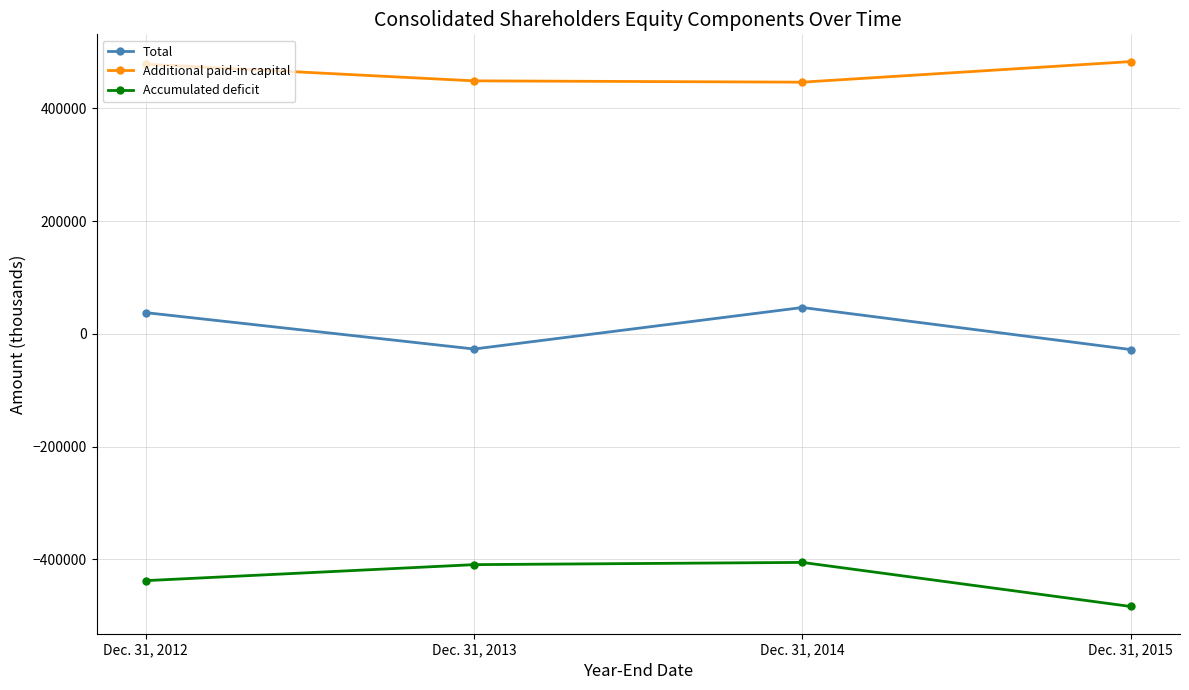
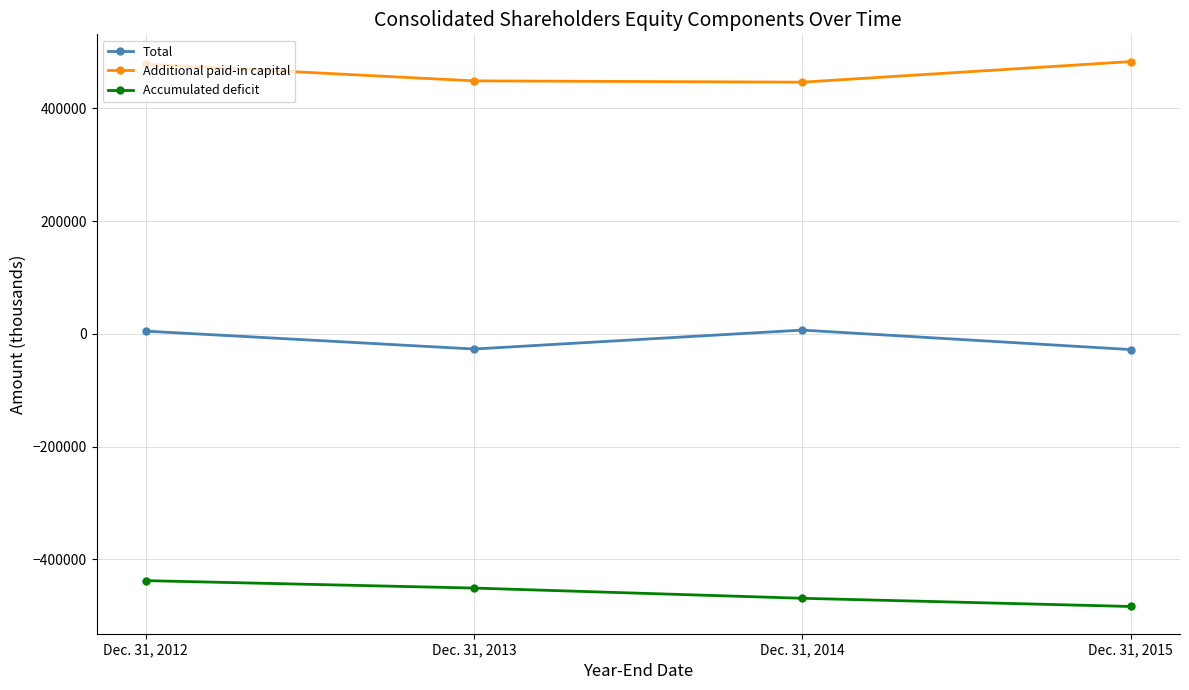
Total, Dec. 31, 2012: 40000 -> 10000
Accumulated deficit, Dec. 31, 2013: -410000 -> -450000
Total, Dec. 31, 2014: 50000 -> 10000
Accumulated deficit, Dec. 31, 2014: -410000 -> -470000
